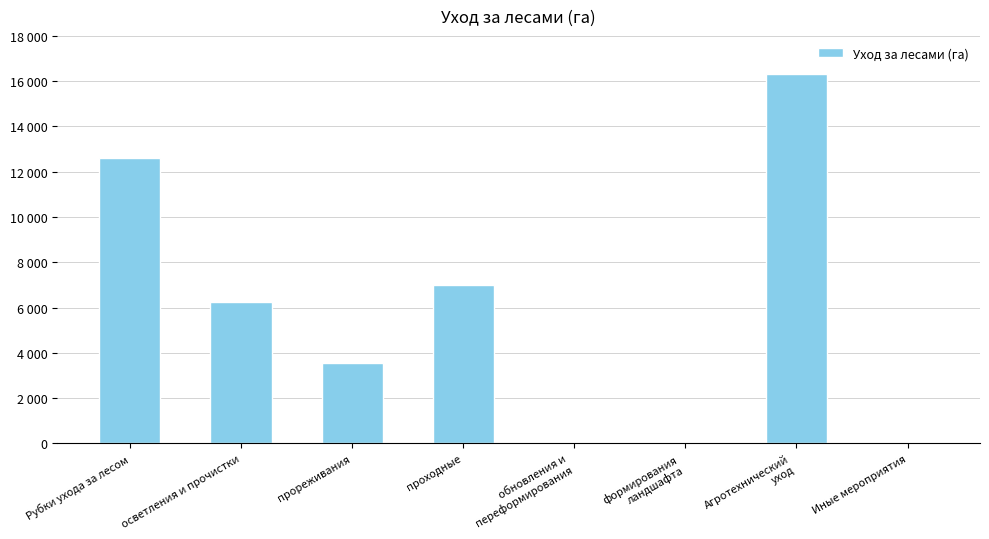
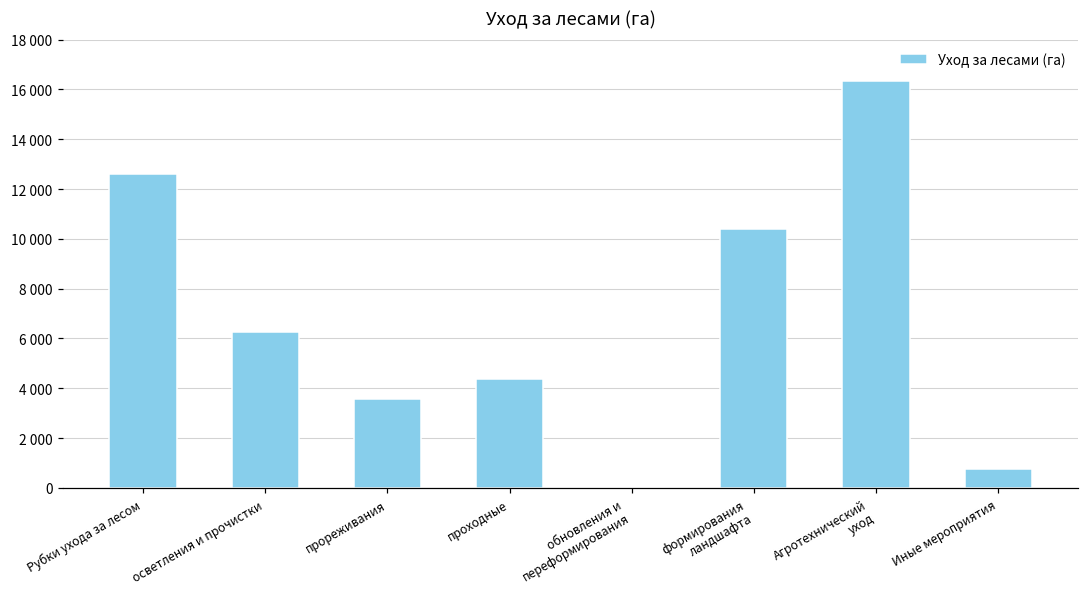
проходные: 7000 -> 4400
формирования ландшафта: 0 -> 10400
Иные мероприятия: 0 -> 800
